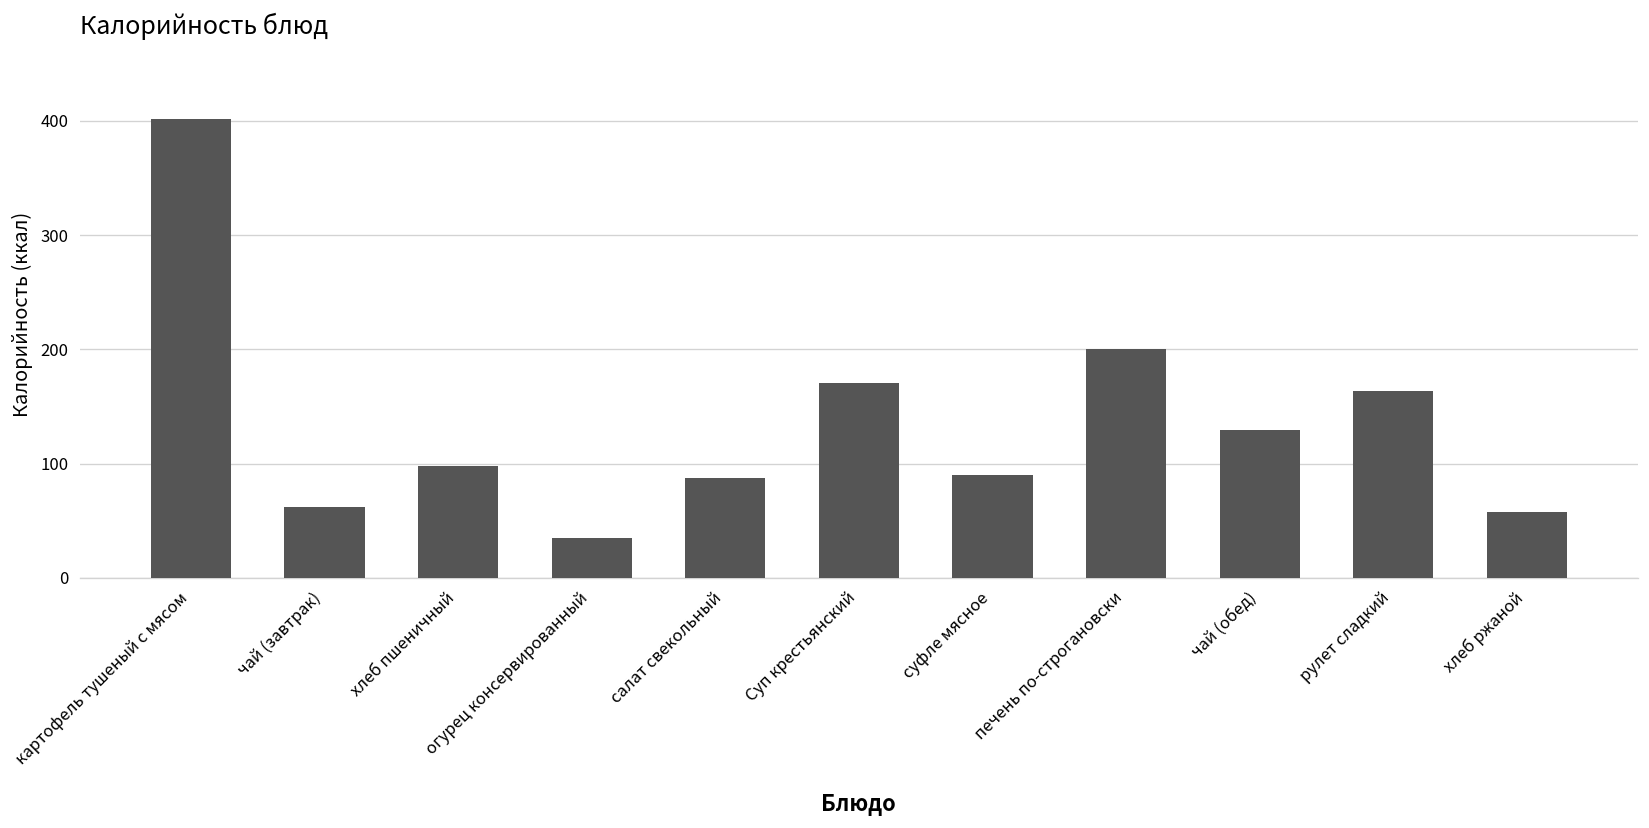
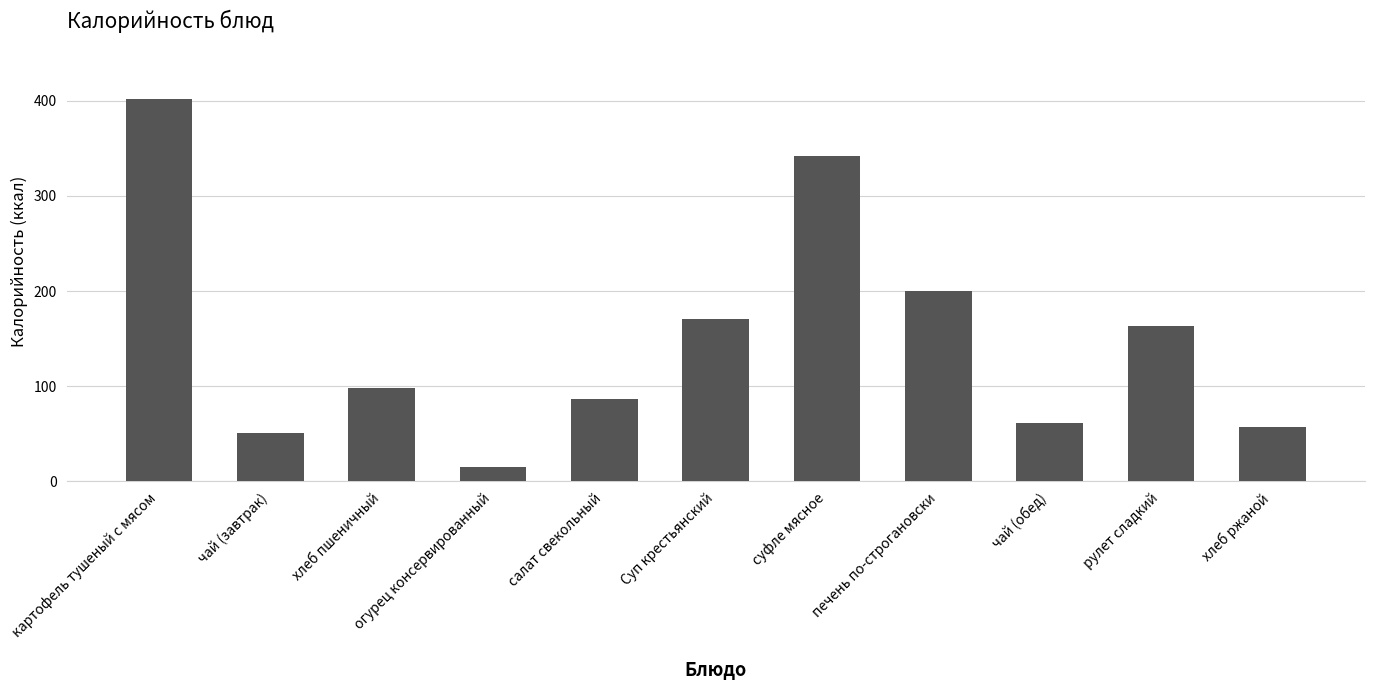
чай (завтрак): 60 -> 50
огурец консервированный: 30 -> 20
суфле мясное: 90 -> 340
чай (обед): 130 -> 60
